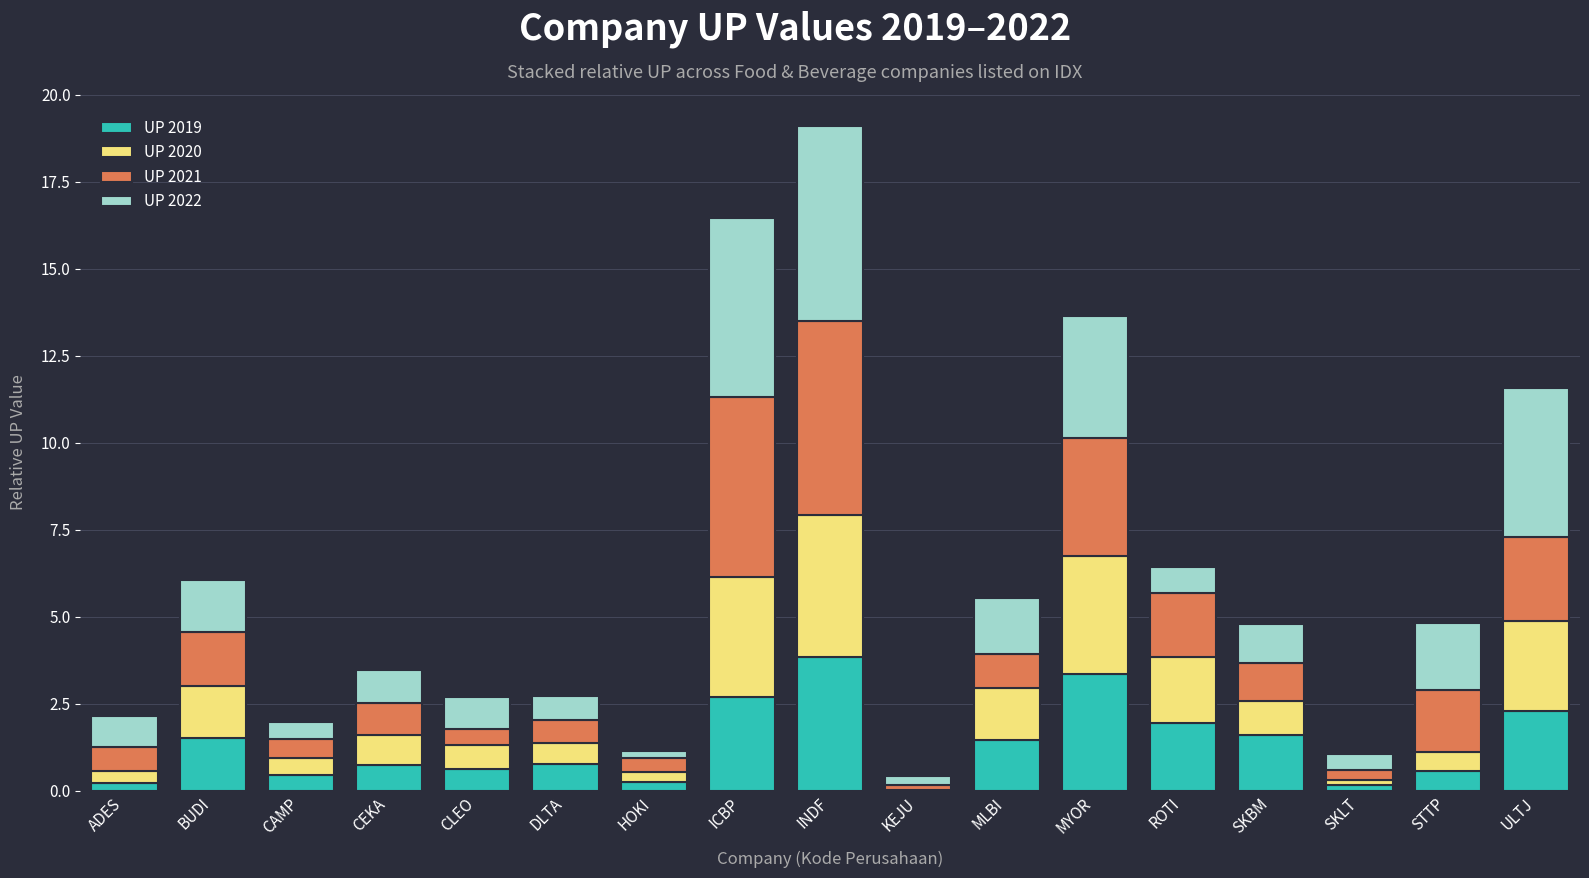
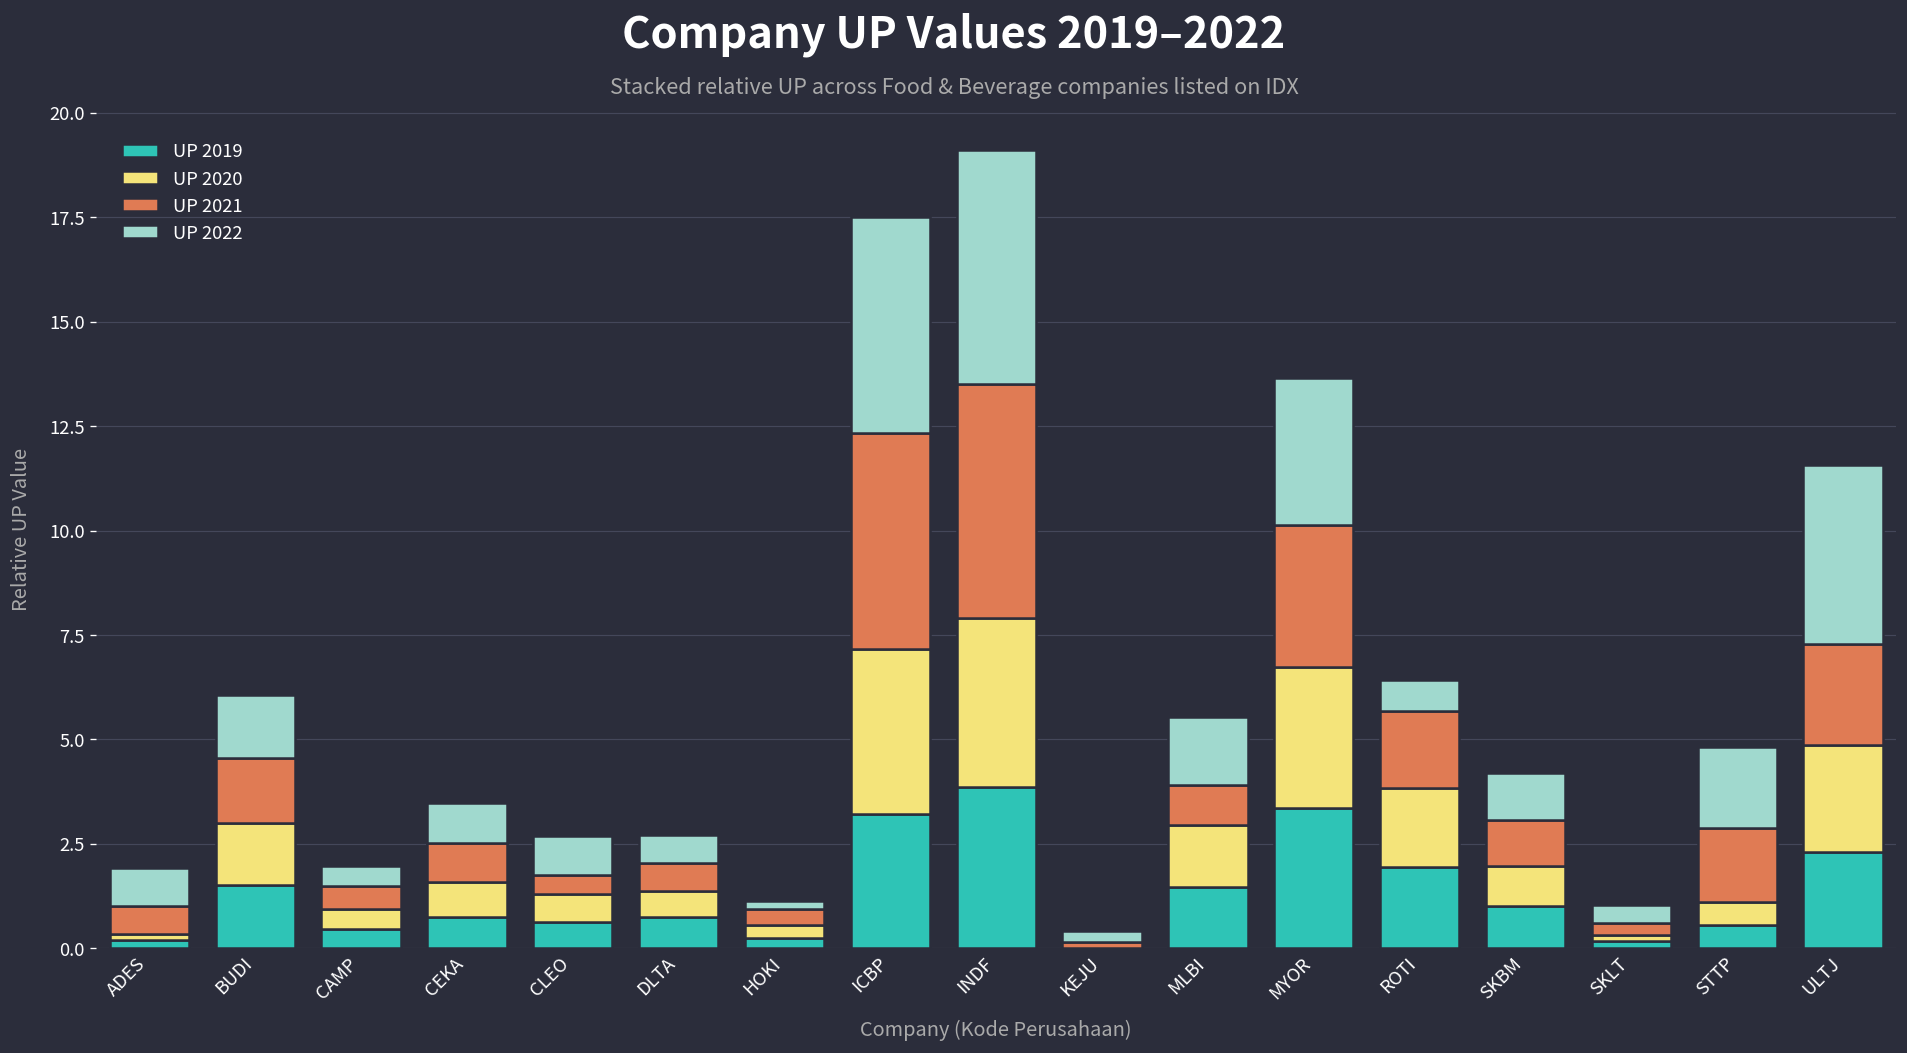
UP 2020, ADES: 0.4 -> 0.1
UP 2019, ICBP: 2.7 -> 3.2
UP 2020, ICBP: 3.4 -> 4.0
UP 2019, SKBM: 1.6 -> 1.0
